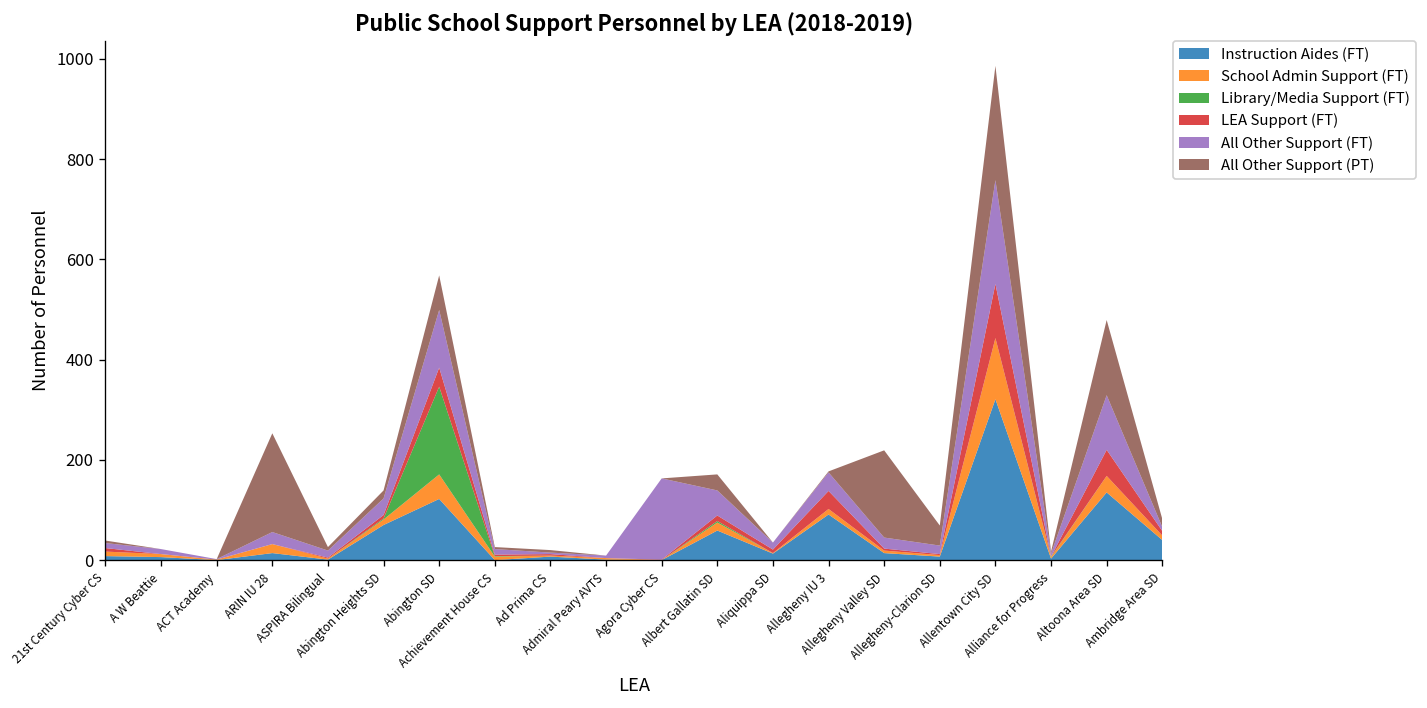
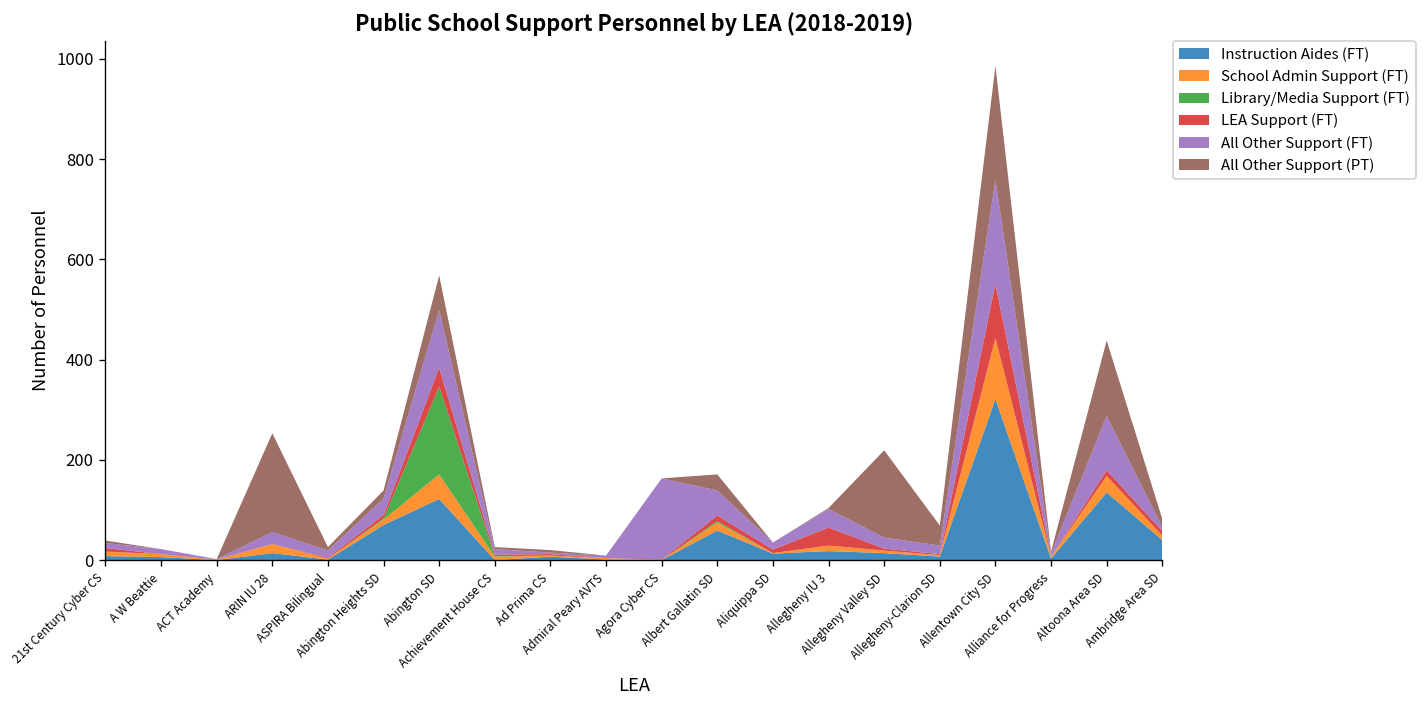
Instruction Aides (FT), Allegheny IU 3: 90 -> 20
LEA Support (FT), Altoona Area SD: 50 -> 10
